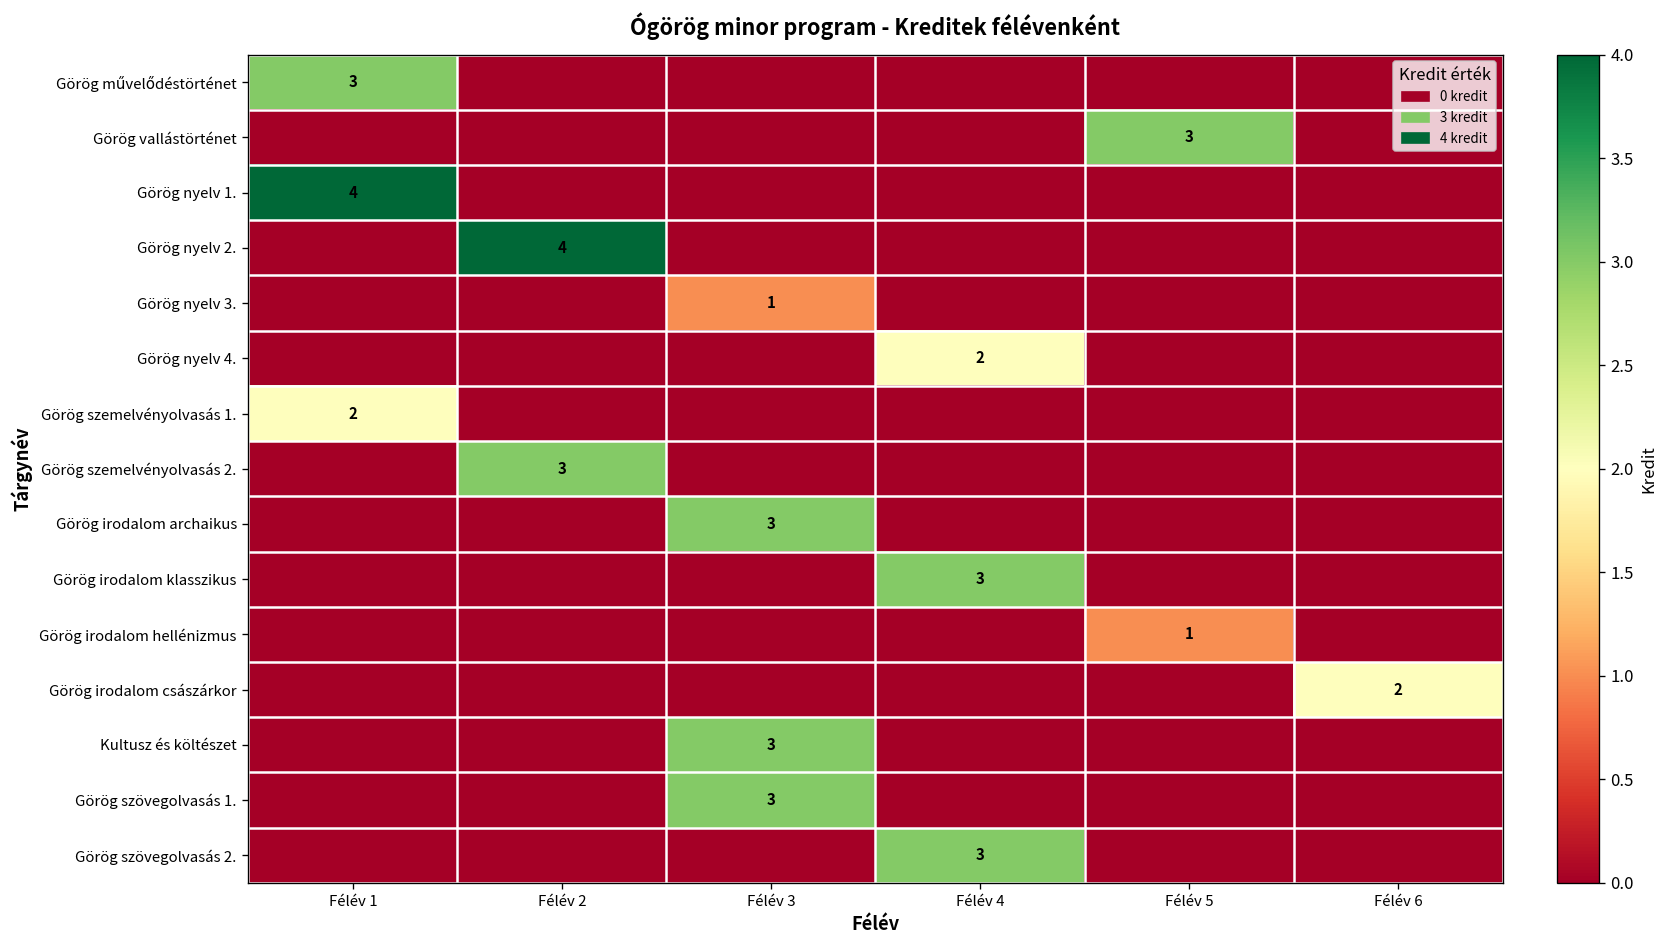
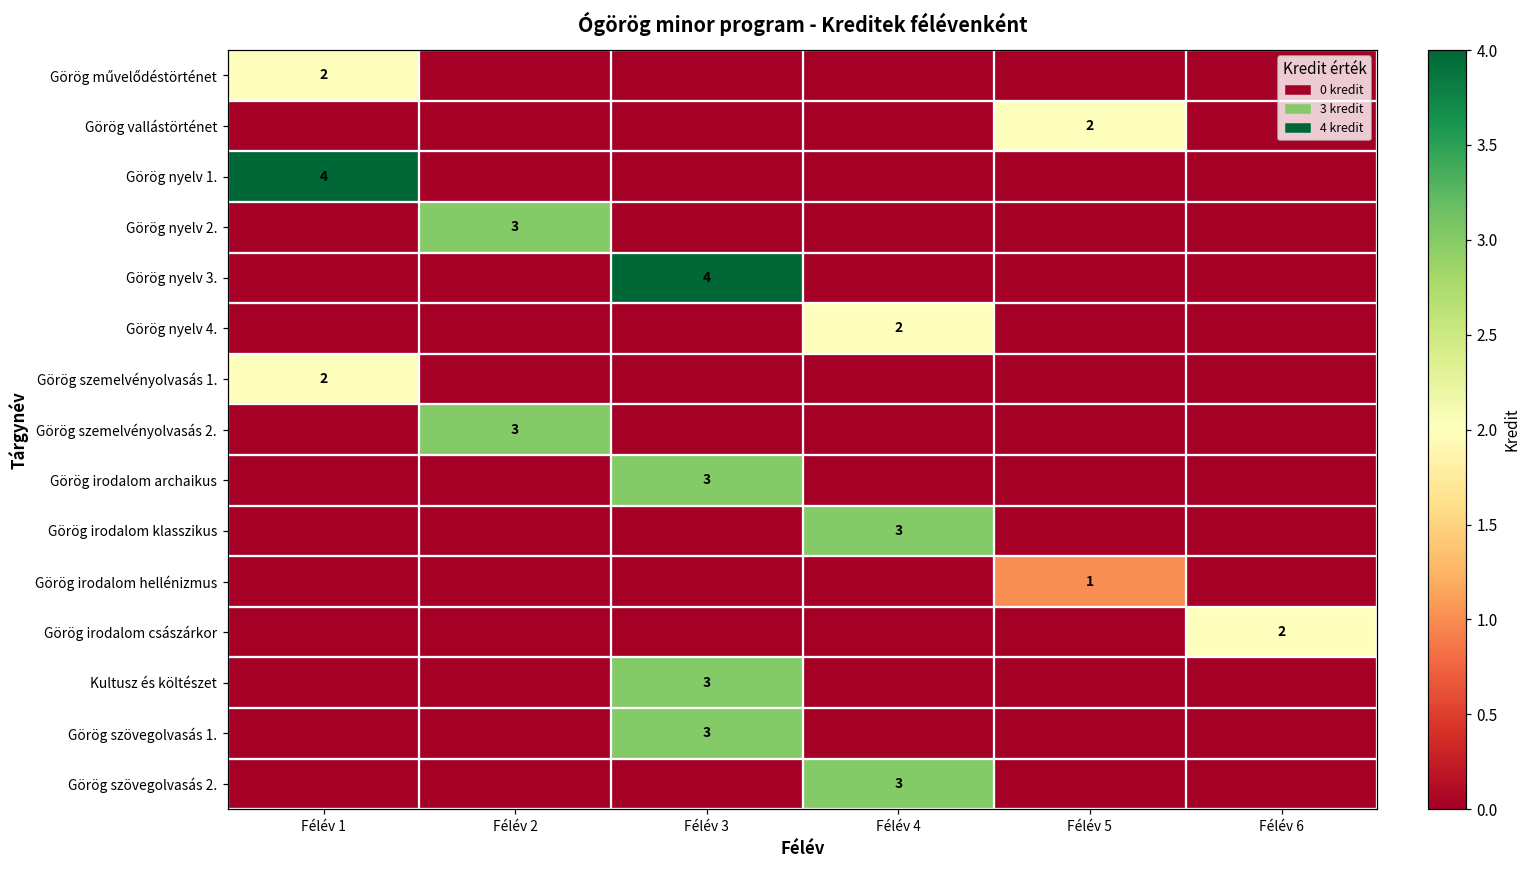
Görög művelődéstörténet, Félév 1: 3 -> 2
Görög vallástörténet, Félév 5: 3 -> 2
Görög nyelv 2., Félév 2: 4 -> 3
Görög nyelv 3., Félév 3: 1 -> 4
